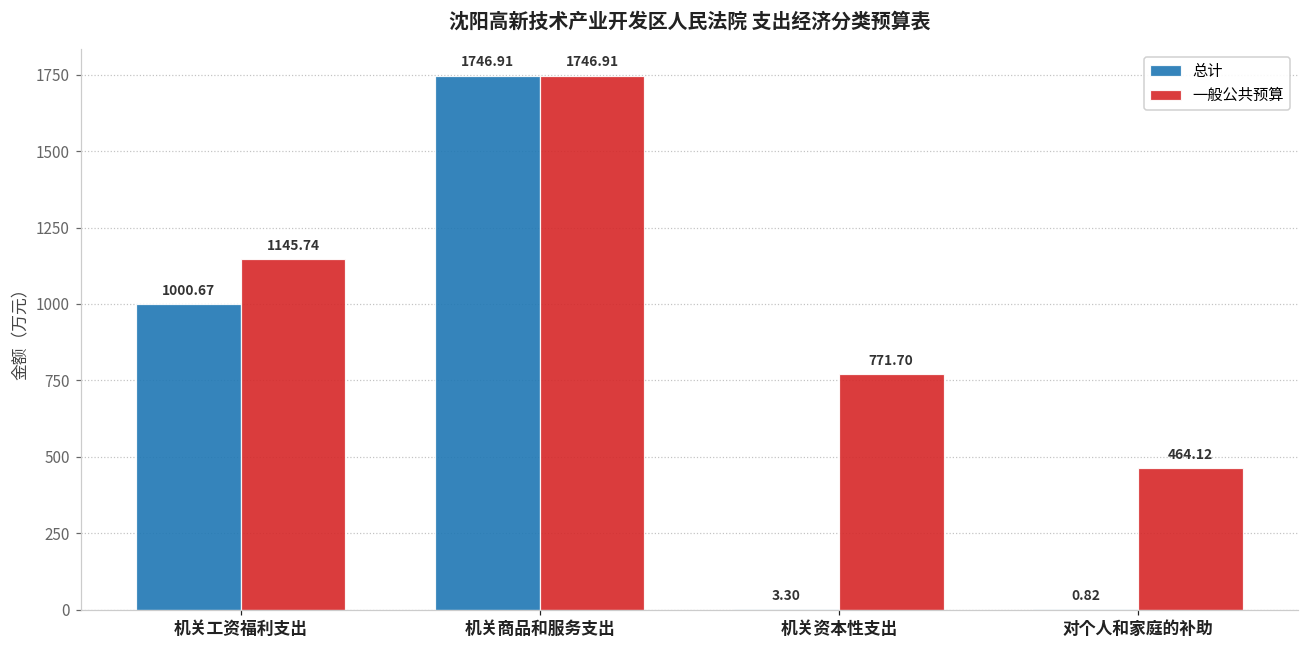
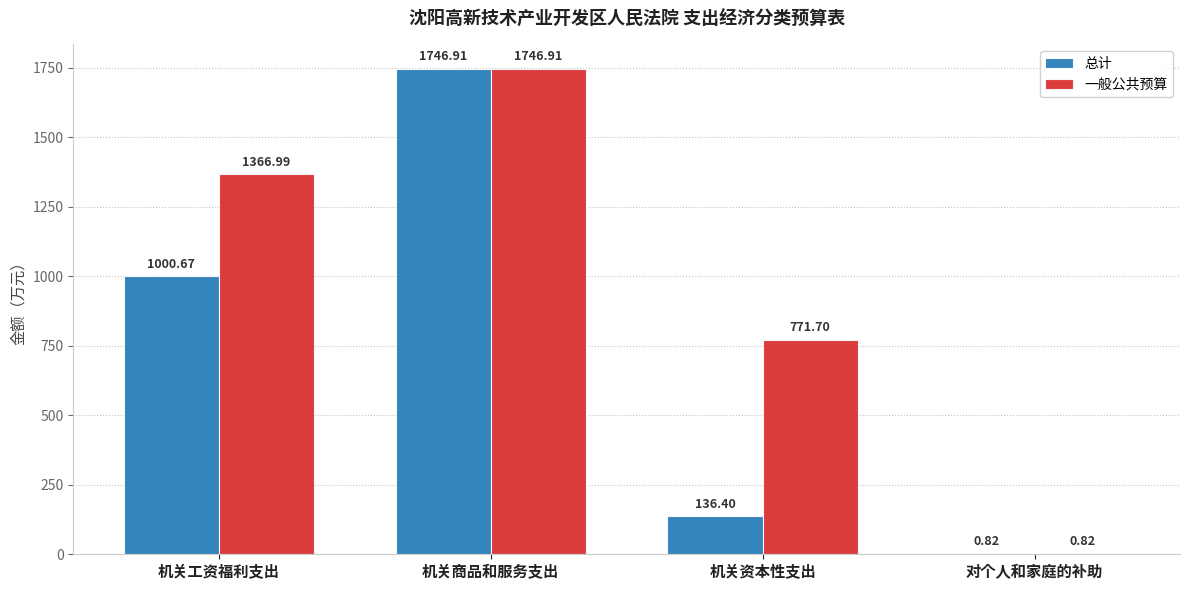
一般公共预算, 机关工资福利支出: 1145.74 -> 1366.99
总计, 机关资本性支出: 3.30 -> 136.40
一般公共预算, 对个人和家庭的补助: 464.12 -> 0.82
